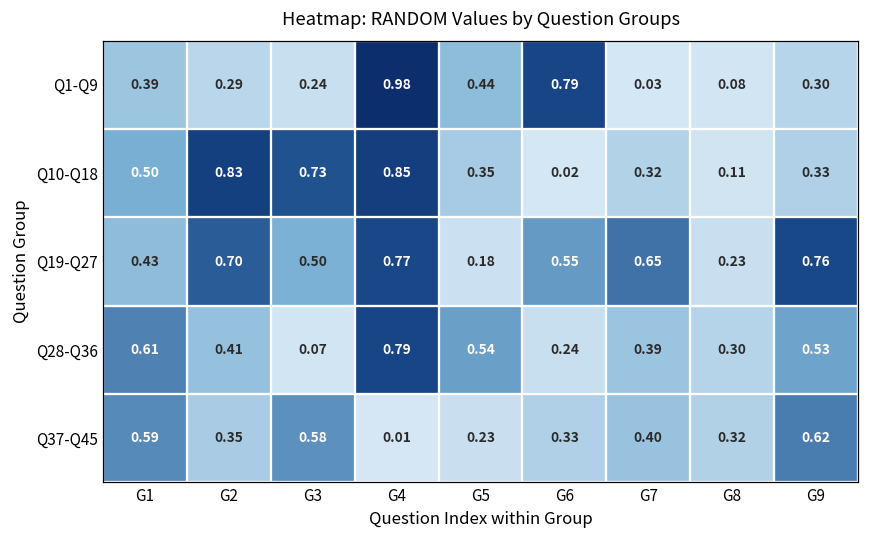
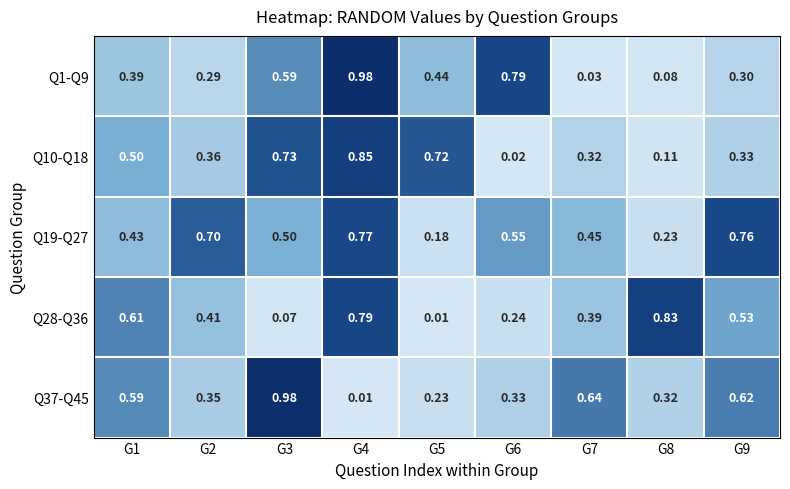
Q1-Q9, G3: 0.24 -> 0.59
Q10-Q18, G2: 0.83 -> 0.36
Q10-Q18, G5: 0.35 -> 0.72
Q19-Q27, G7: 0.65 -> 0.45
Q28-Q36, G5: 0.54 -> 0.01
Q28-Q36, G8: 0.30 -> 0.83
Q37-Q45, G3: 0.58 -> 0.98
Q37-Q45, G7: 0.40 -> 0.64
